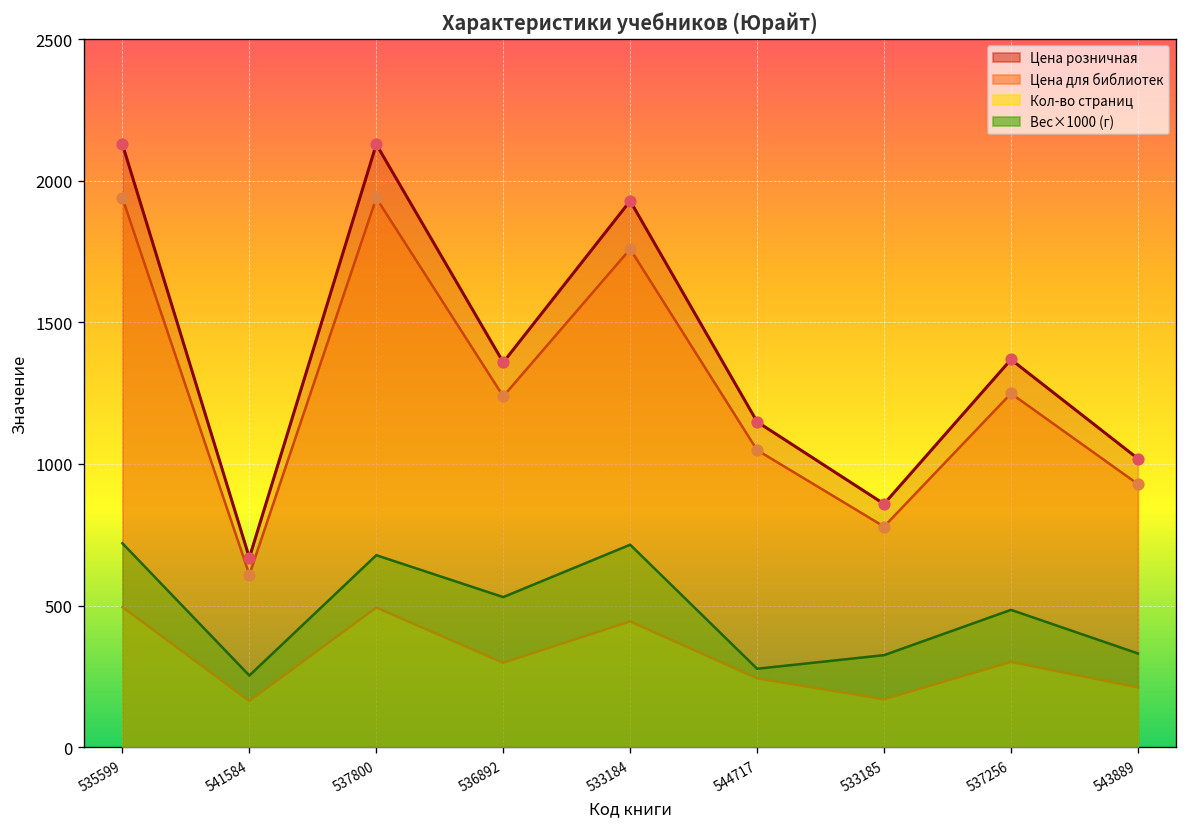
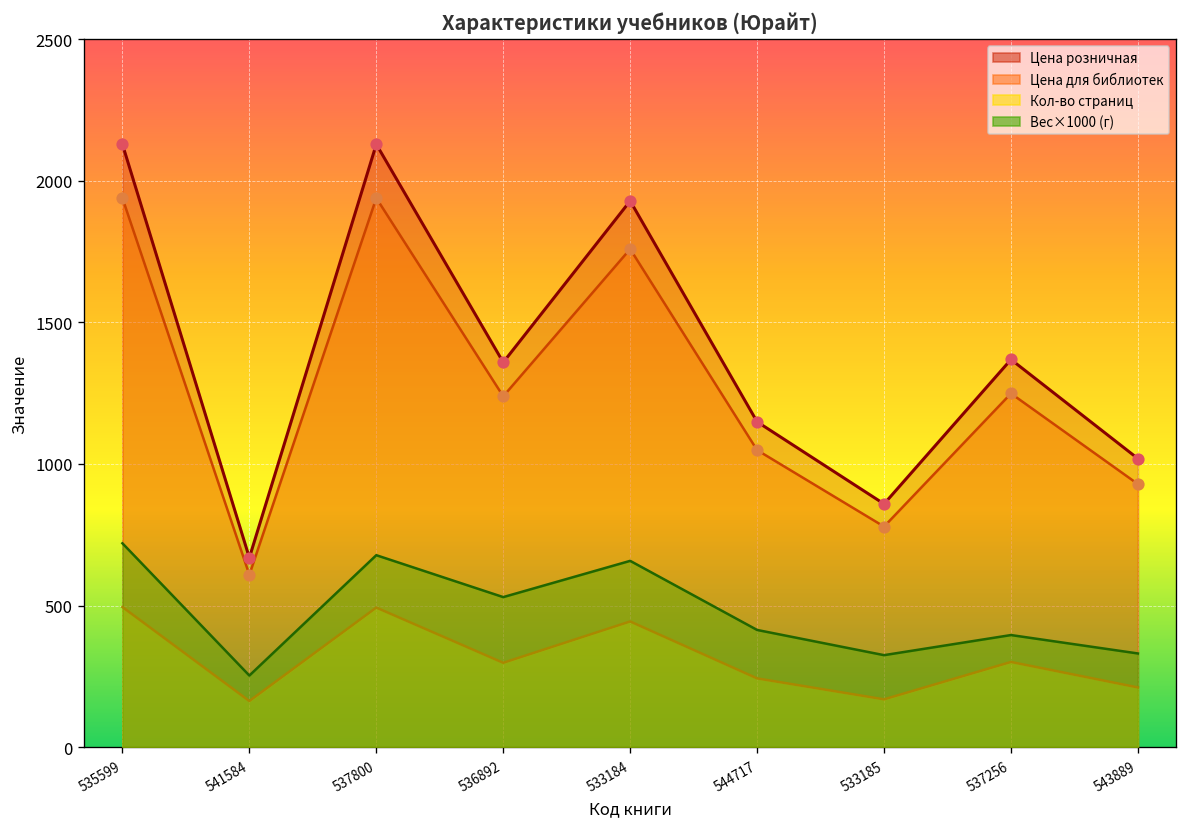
Вес×1000 (г), 533184: 720 -> 660
Вес×1000 (г), 544717: 280 -> 410
Вес×1000 (г), 537256: 490 -> 400
